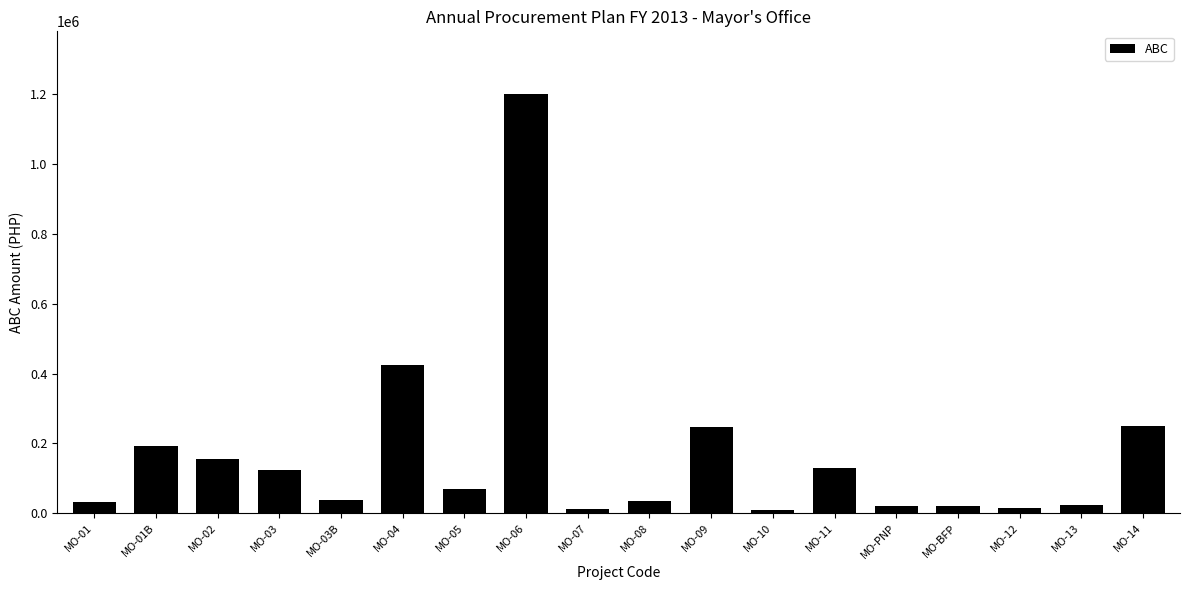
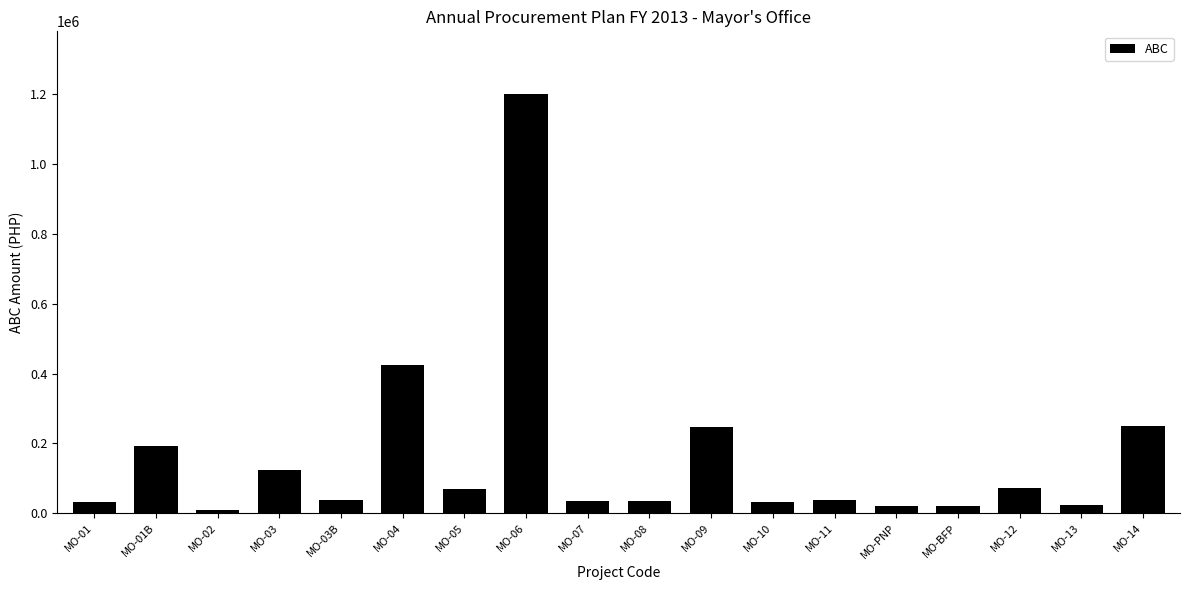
MO-02: 160000 -> 10000
MO-07: 10000 -> 40000
MO-10: 10000 -> 30000
MO-11: 130000 -> 40000
MO-12: 20000 -> 70000
